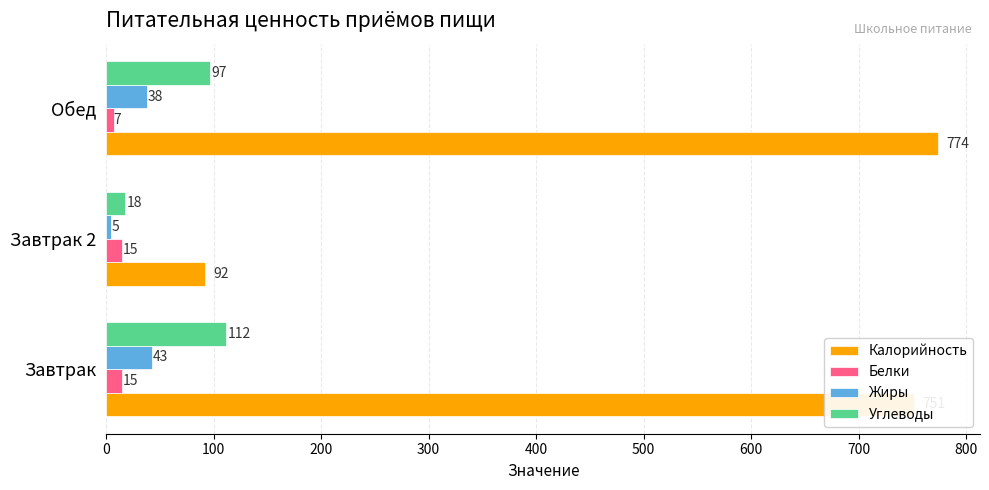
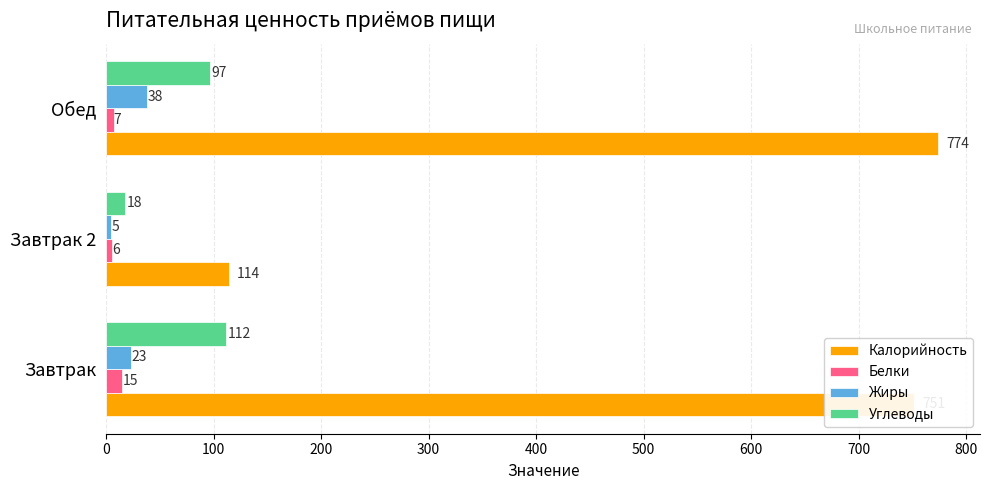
Белки, Завтрак 2: 15 -> 6
Калорийность, Завтрак 2: 92 -> 114
Жиры, Завтрак: 43 -> 23
